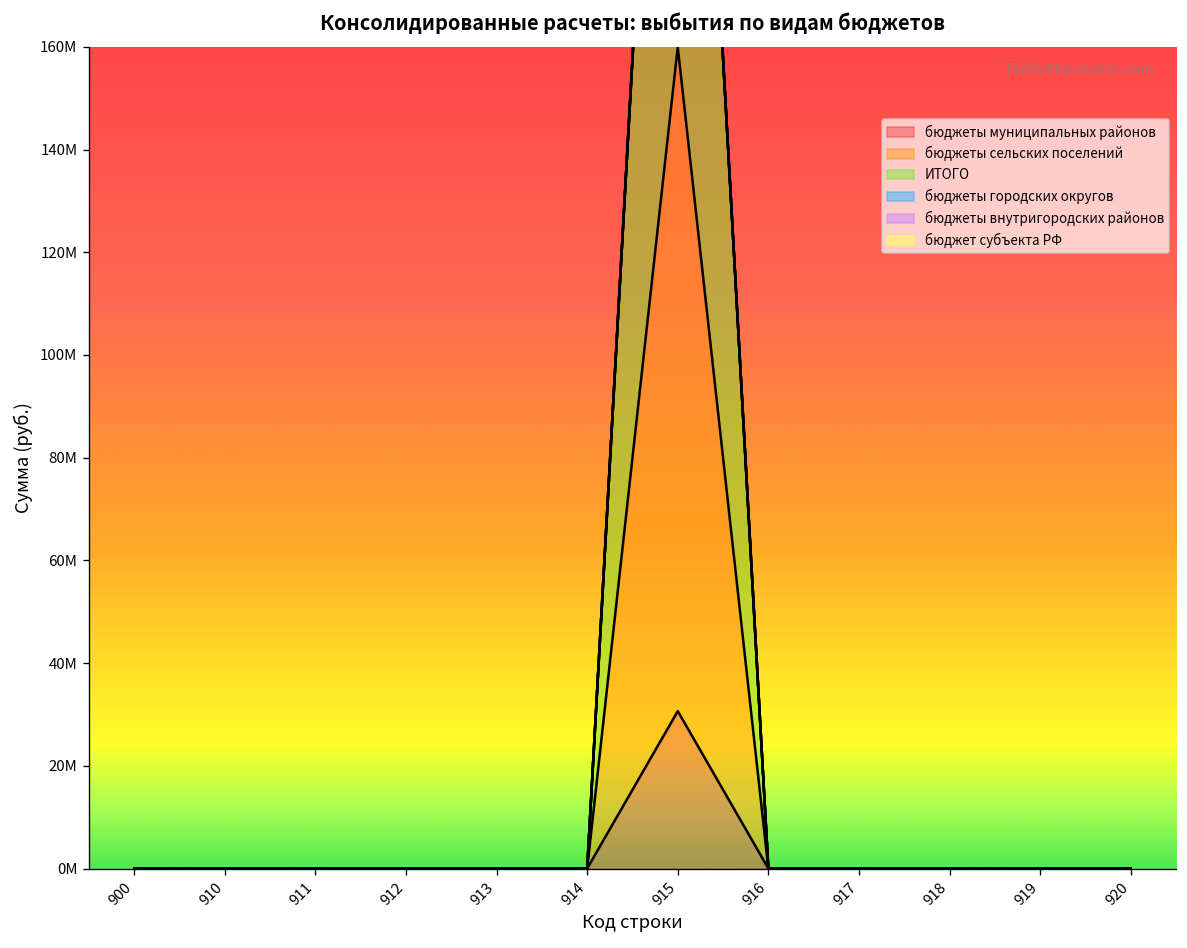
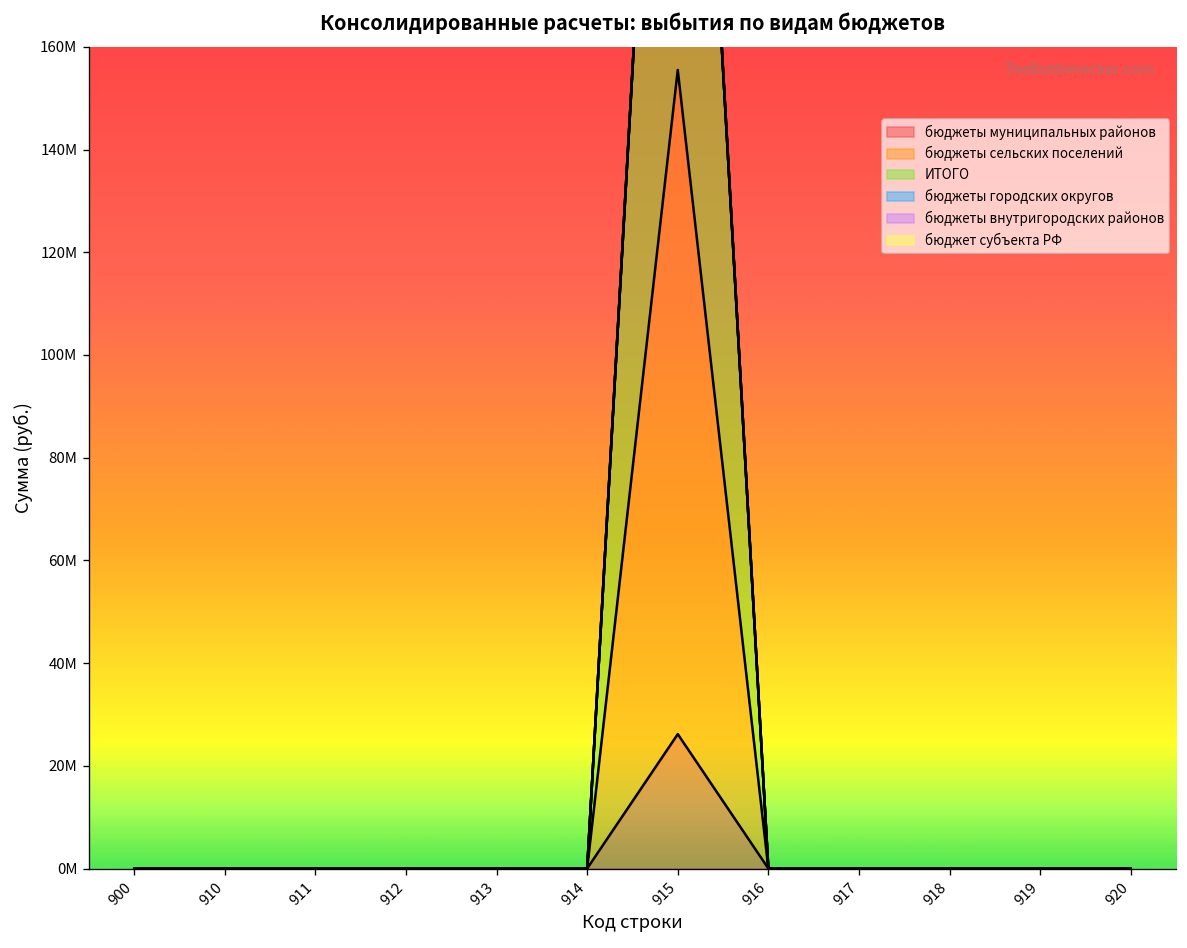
бюджеты муниципальных районов, 915: 31000000 -> 26000000
